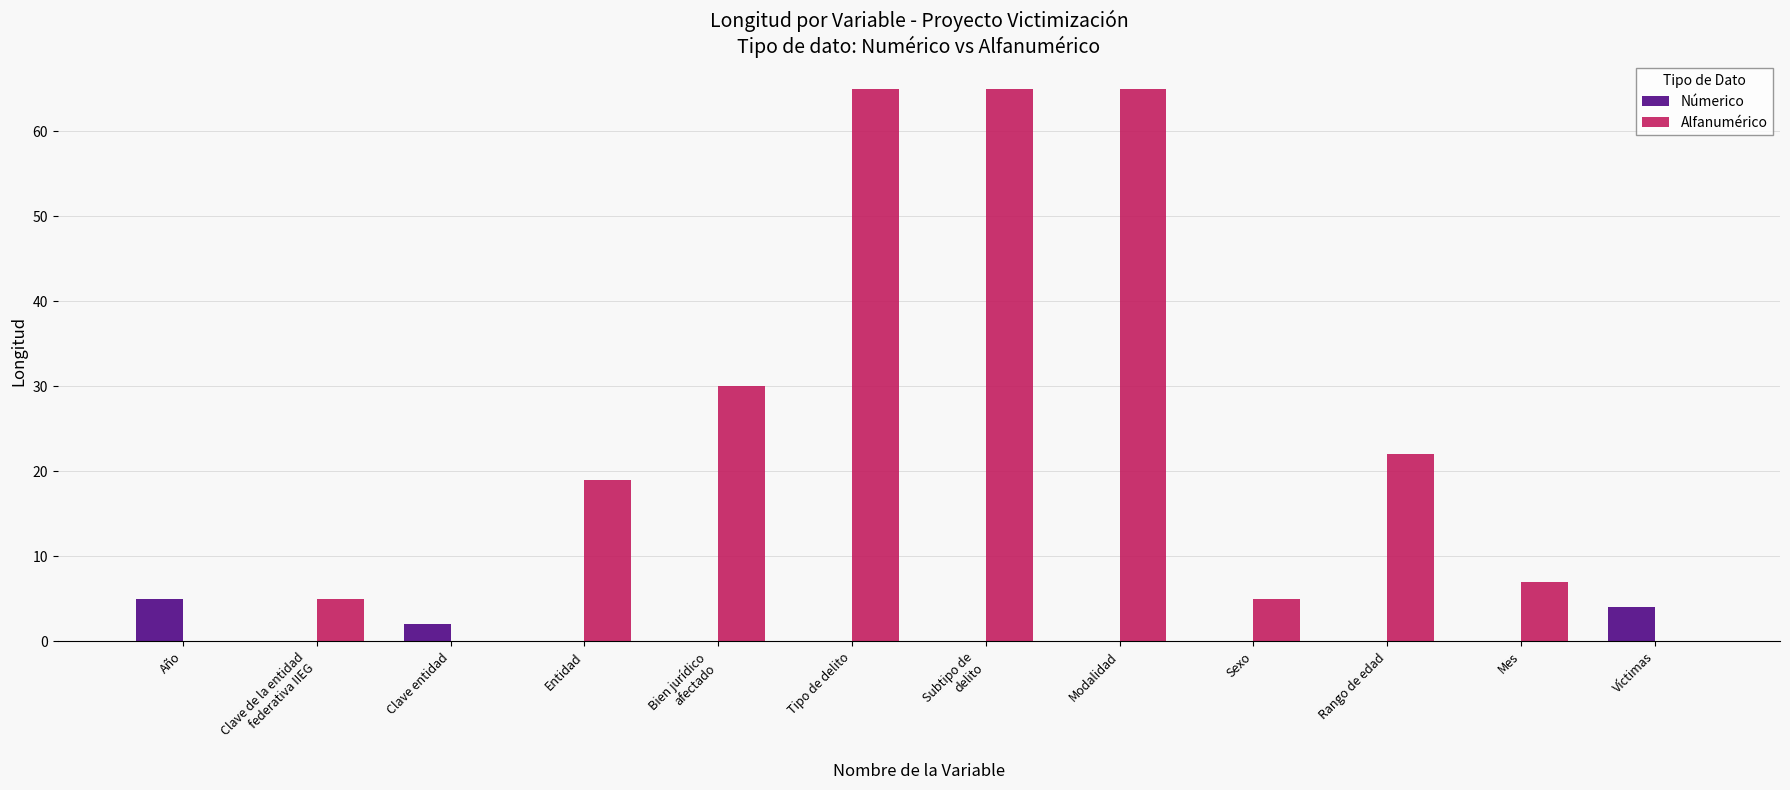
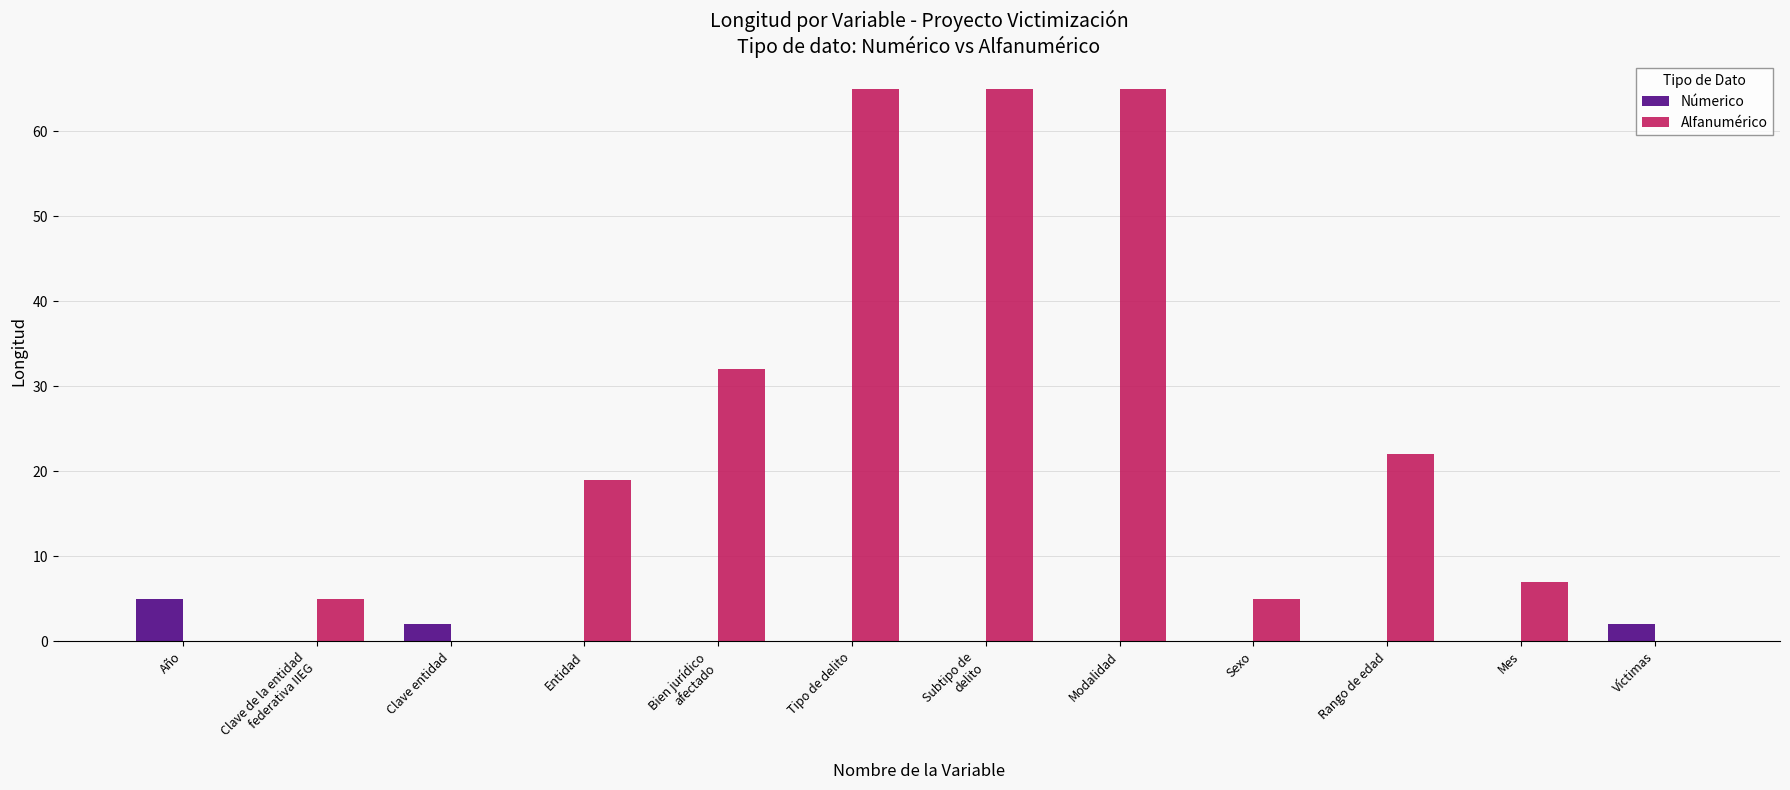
Alfanumérico, Bien jurídico afectado: 30 -> 32
Númerico, Víctimas: 4 -> 2
